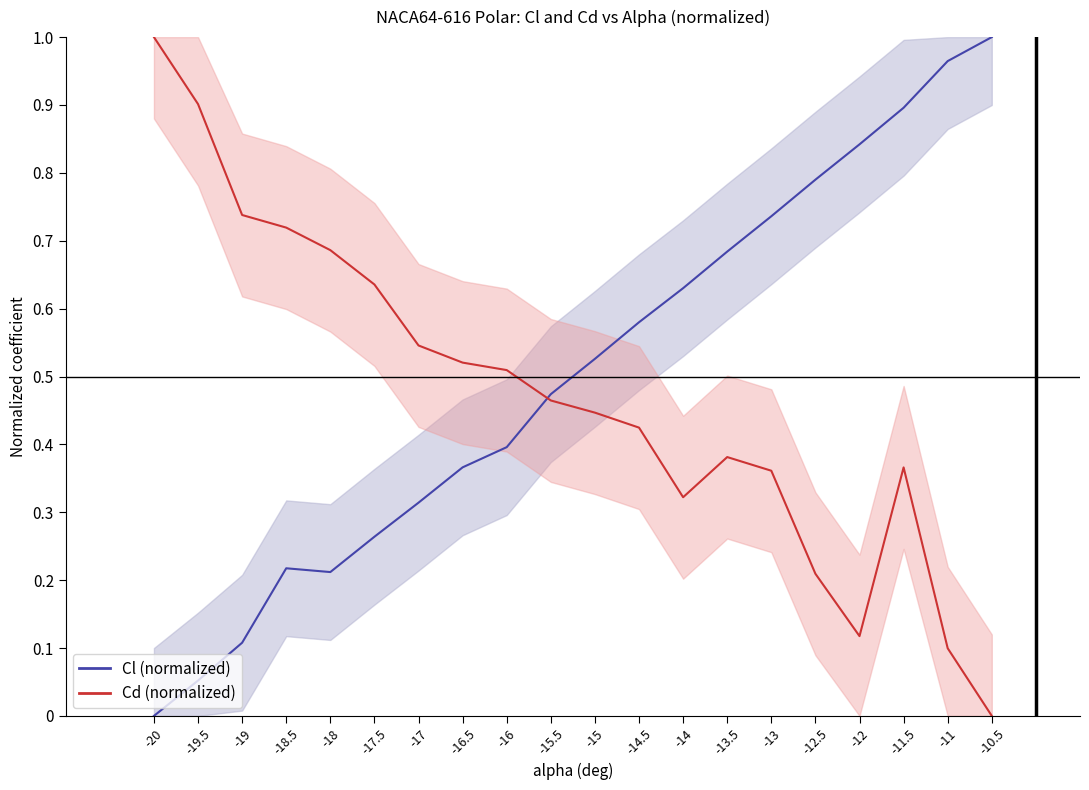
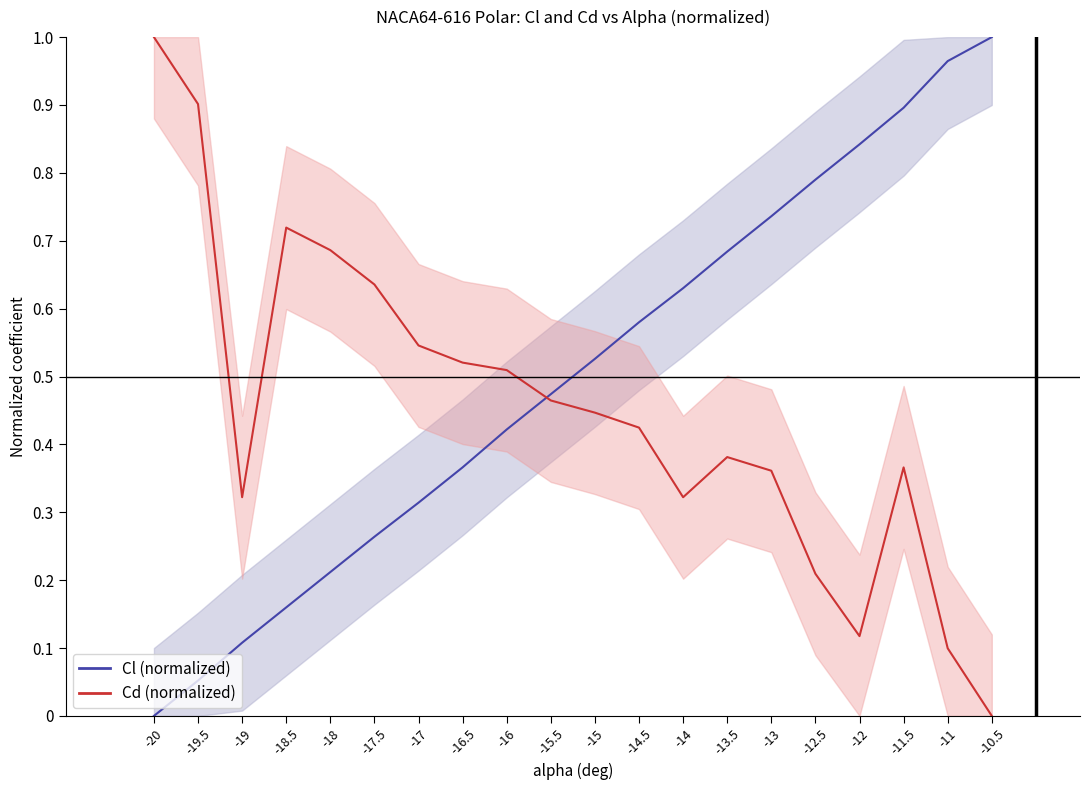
Cd (normalized), -19: 0.74 -> 0.32
Cl (normalized), -18.5: 0.22 -> 0.16
Cl (normalized), -16: 0.40 -> 0.42
